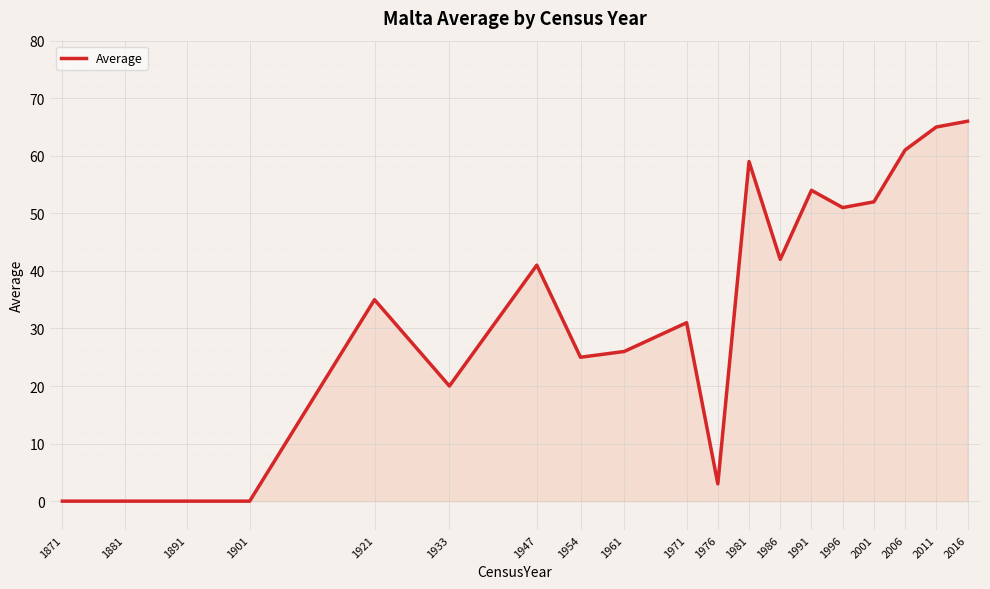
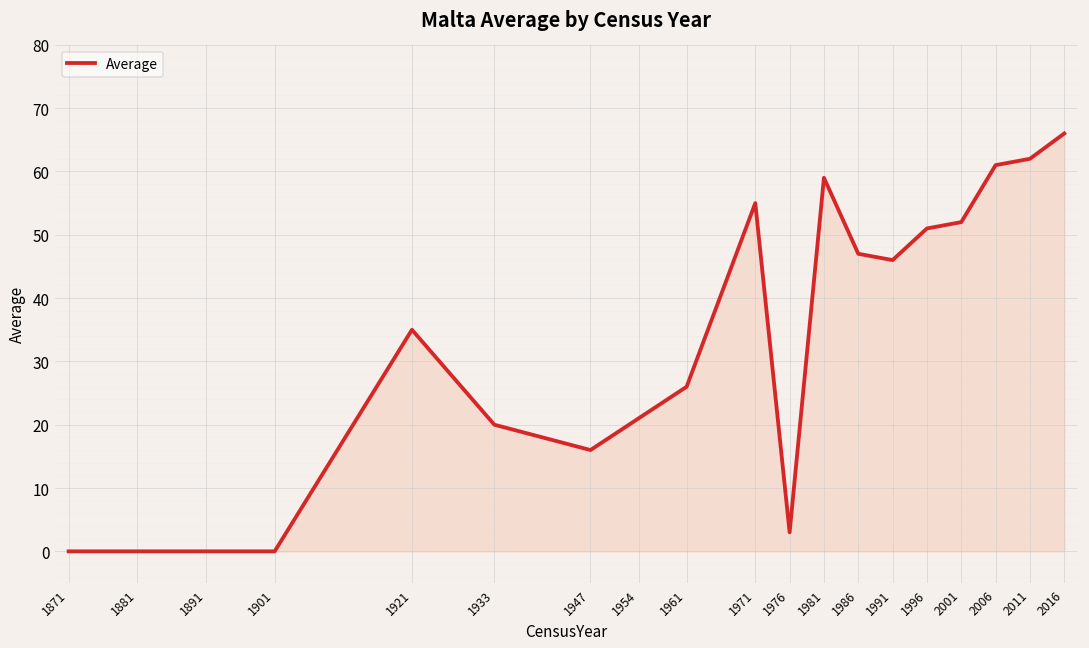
1947: 41 -> 16
1954: 25 -> 21
1971: 31 -> 55
1986: 42 -> 47
1991: 54 -> 46
2011: 65 -> 62
